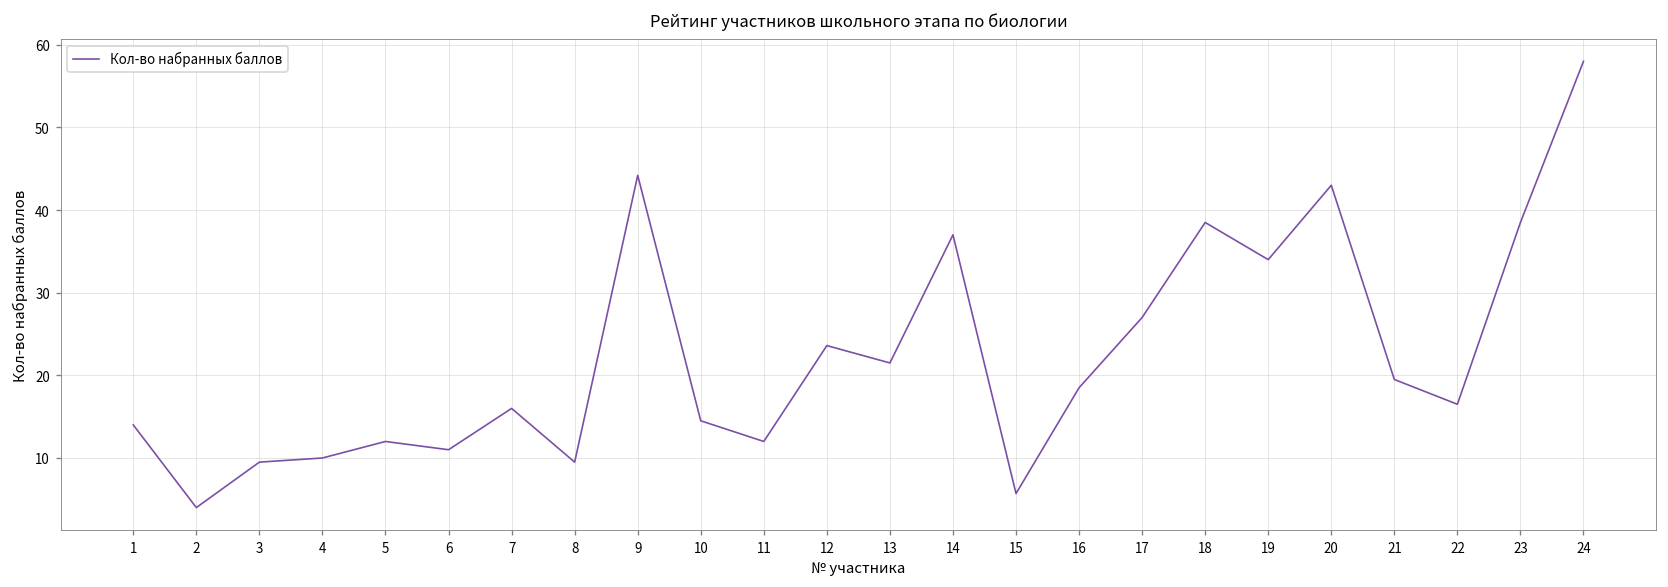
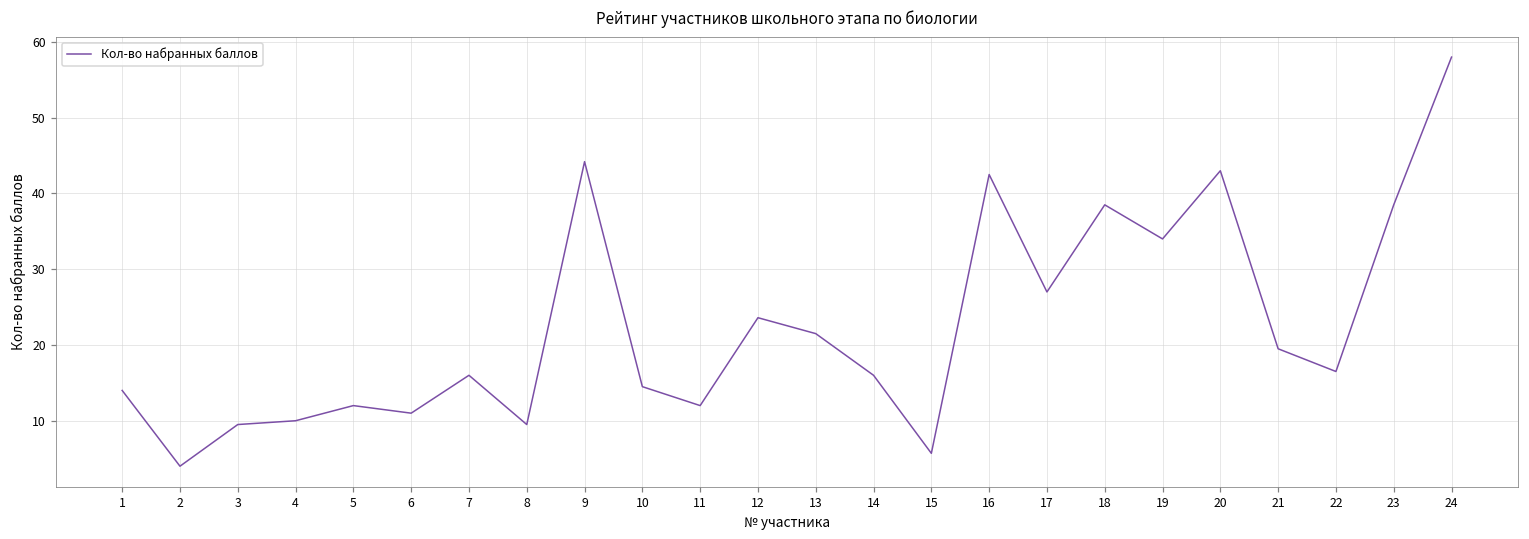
14: 37 -> 16
16: 19 -> 43
